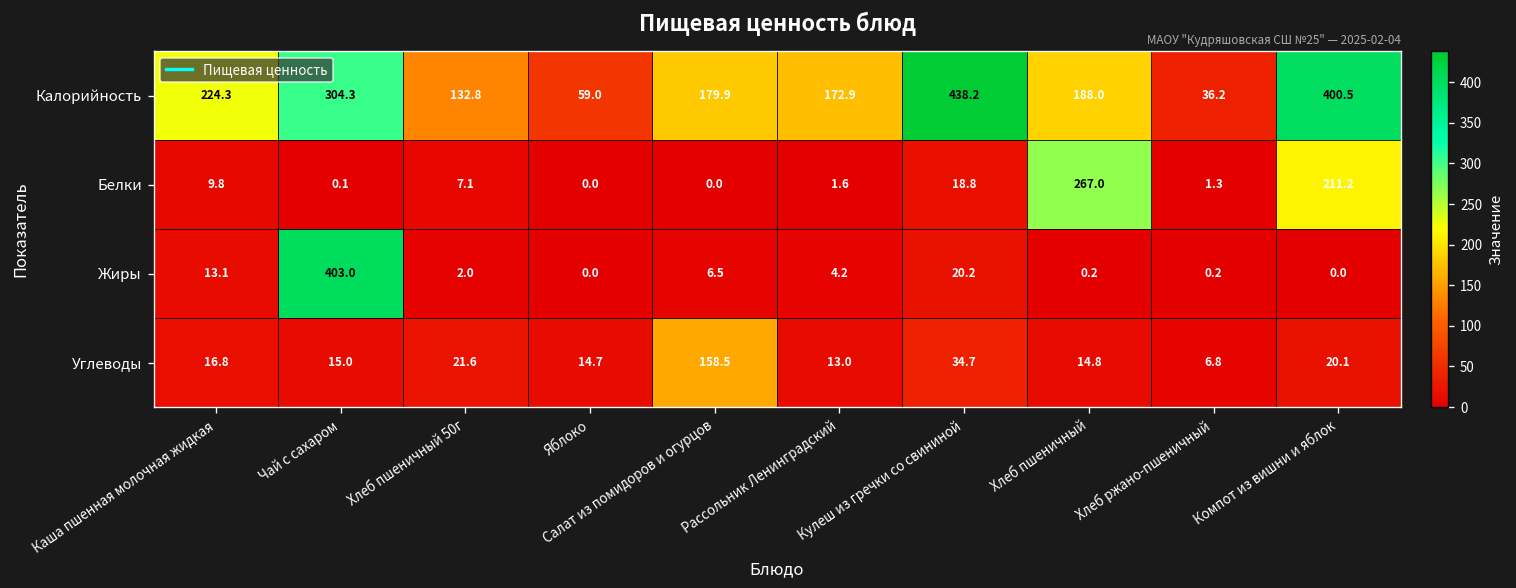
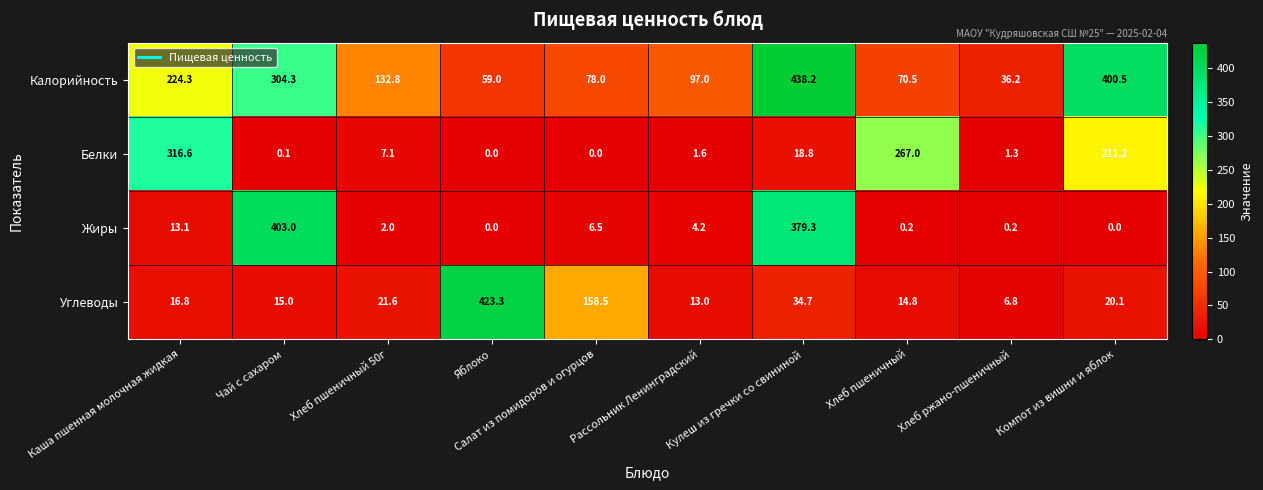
Калорийность, Салат из помидоров и огурцов: 179.9 -> 78.0
Калорийность, Рассольник Ленинградский: 172.9 -> 97.0
Калорийность, Хлеб пшеничный: 188.0 -> 70.5
Белки, Каша пшенная молочная жидкая: 9.8 -> 316.6
Жиры, Кулеш из гречки со свининой: 20.2 -> 379.3
Углеводы, Яблоко: 14.7 -> 423.3
